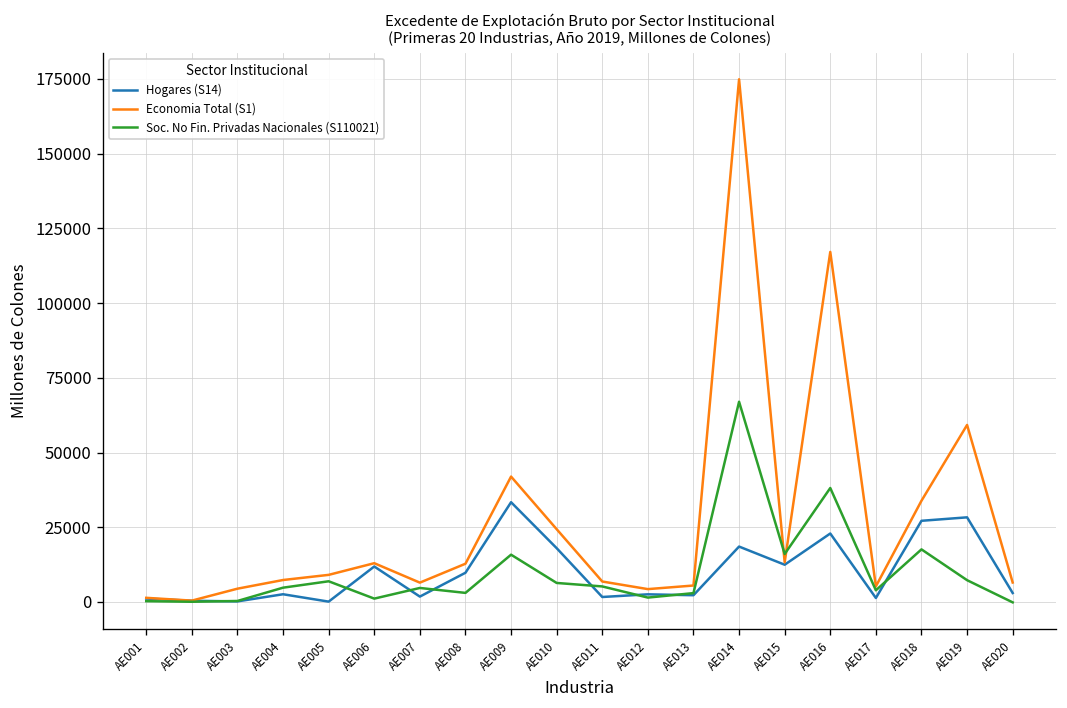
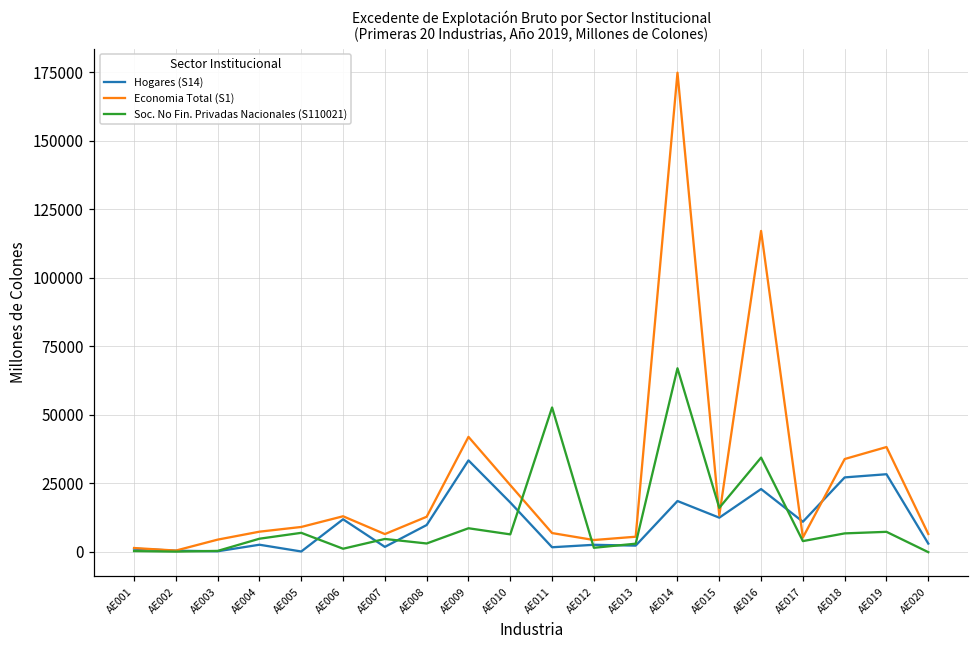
Soc. No Fin. Privadas Nacionales (S110021), AE009: 16000 -> 9000
Soc. No Fin. Privadas Nacionales (S110021), AE011: 5000 -> 53000
Soc. No Fin. Privadas Nacionales (S110021), AE016: 38000 -> 34000
Hogares (S14), AE017: 1000 -> 11000
Soc. No Fin. Privadas Nacionales (S110021), AE018: 18000 -> 7000
Economia Total (S1), AE019: 59000 -> 38000
